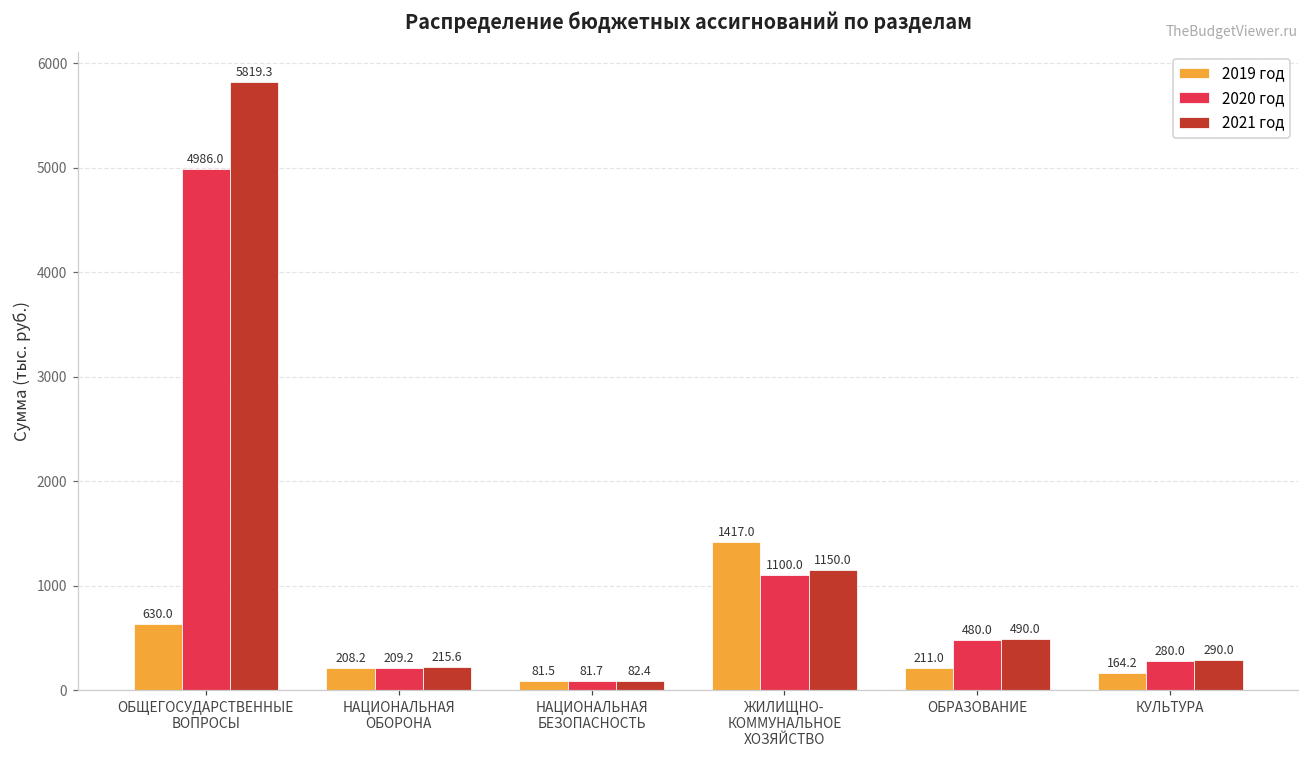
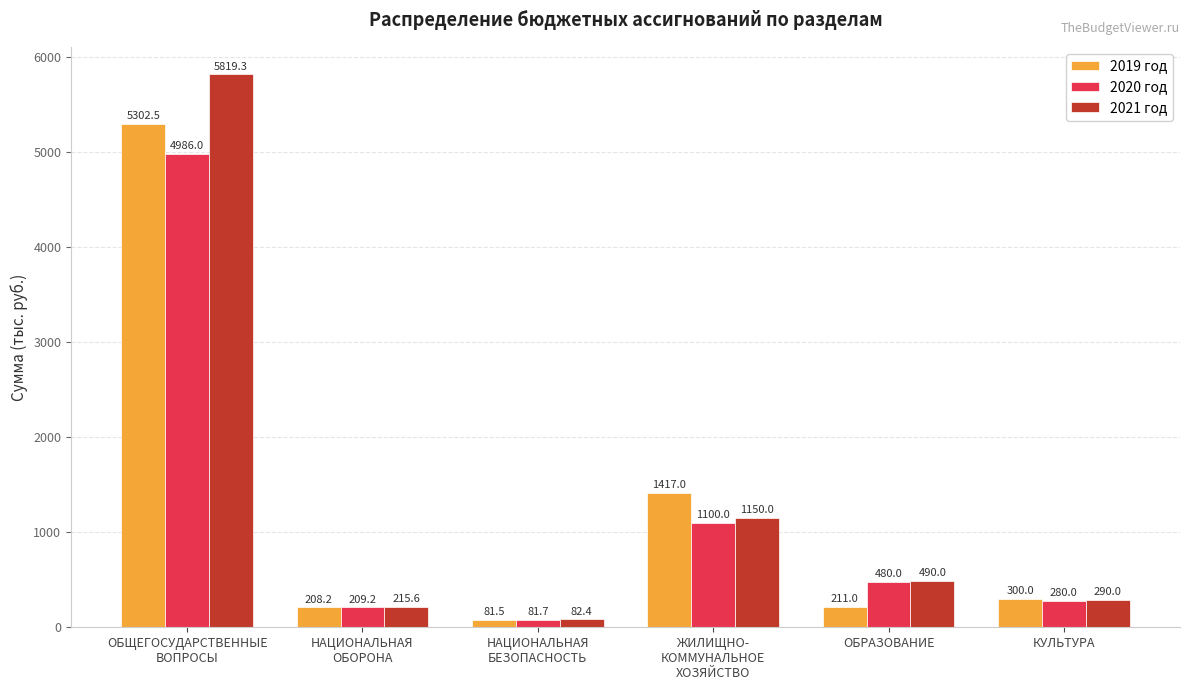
2019 год, ОБЩЕГОСУДАРСТВЕННЫЕ ВОПРОСЫ: 630.0 -> 5302.5
2019 год, КУЛЬТУРА: 164.2 -> 300.0
